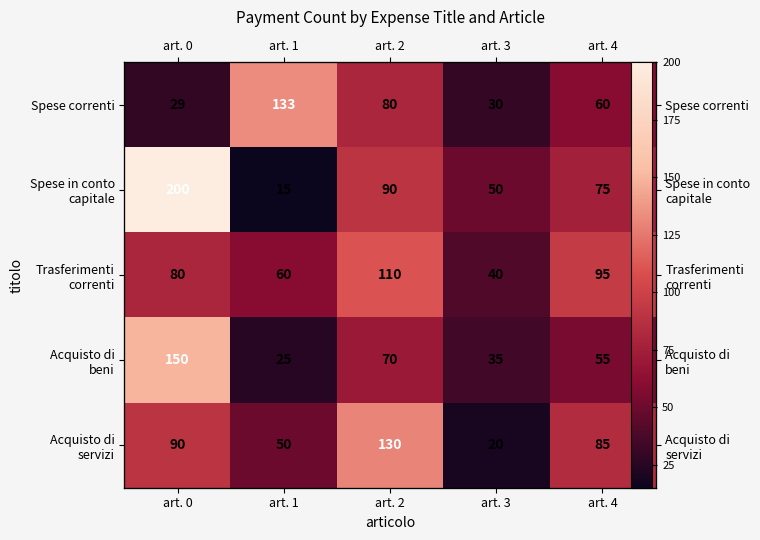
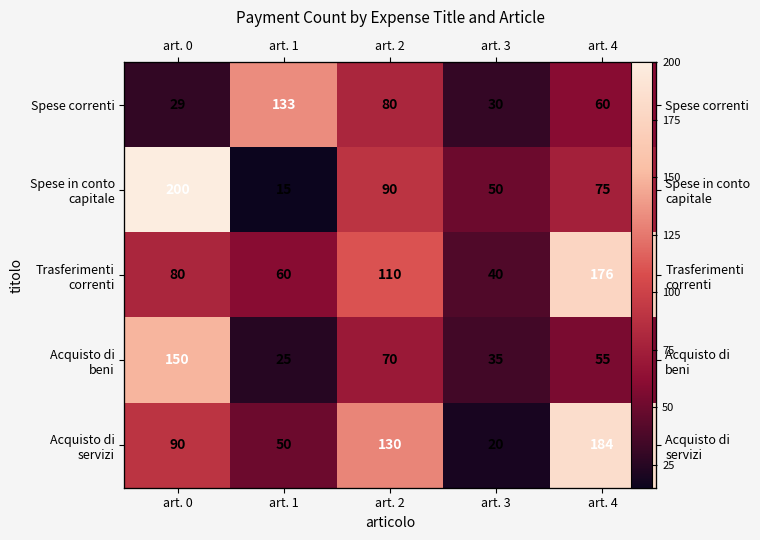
Trasferimenti correnti, art. 4: 95 -> 176
Acquisto di servizi, art. 4: 85 -> 184
